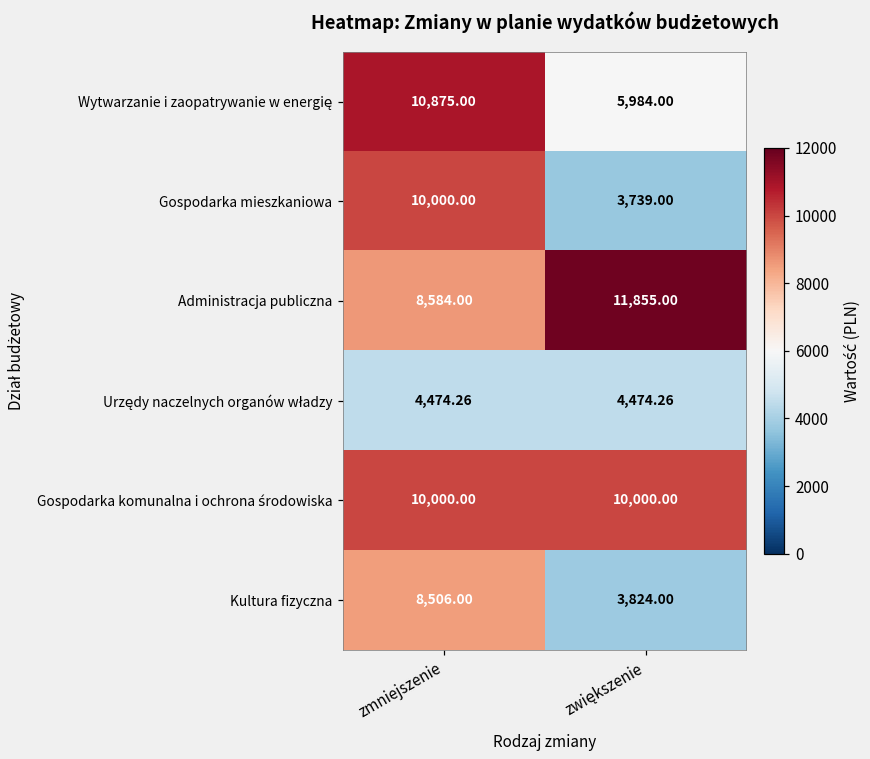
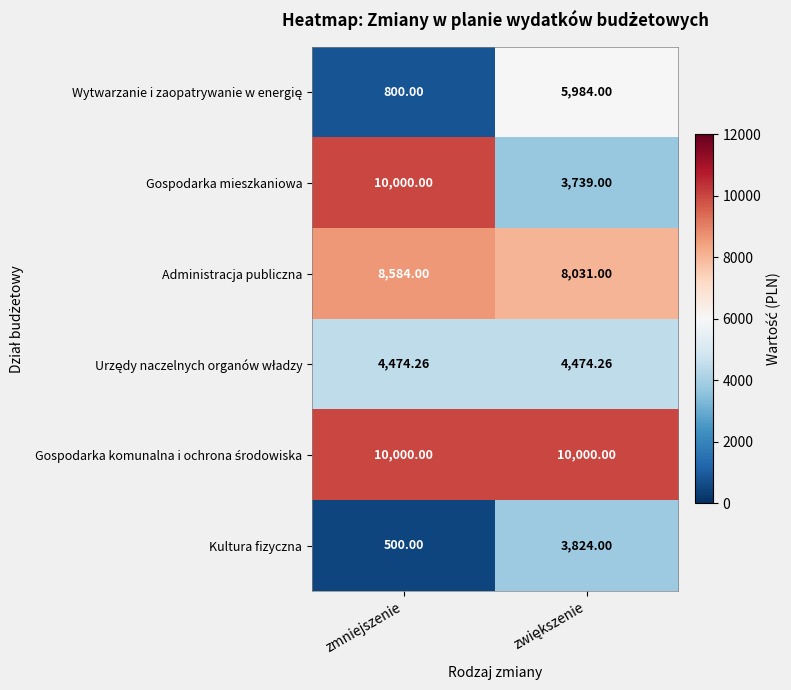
Wytwarzanie i zaopatrywanie w energię, zmniejszenie: 10,875.00 -> 800.00
Administracja publiczna, zwiększenie: 11,855.00 -> 8,031.00
Kultura fizyczna, zmniejszenie: 8,506.00 -> 500.00
